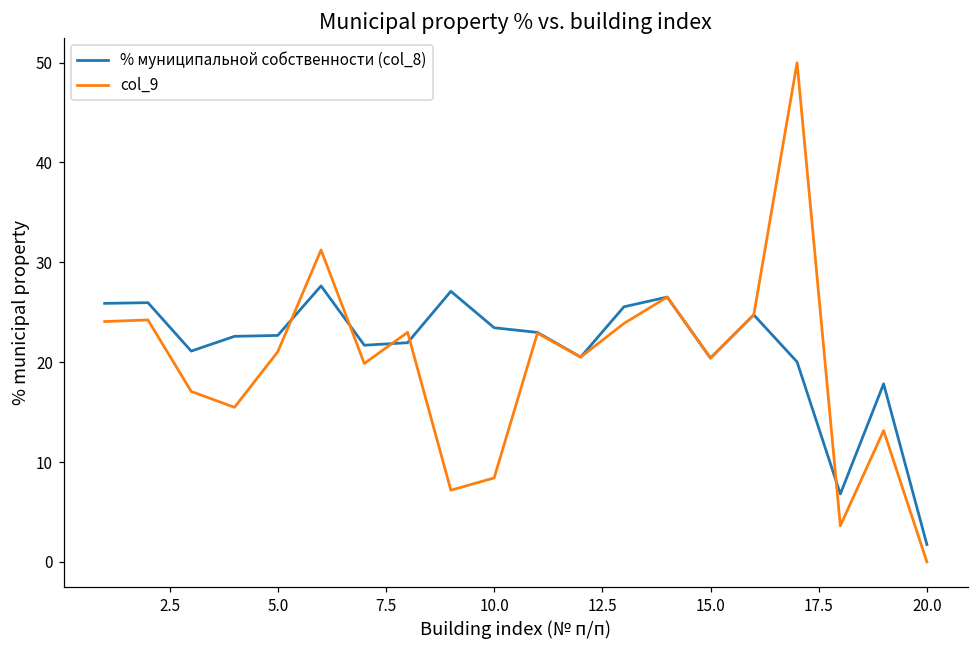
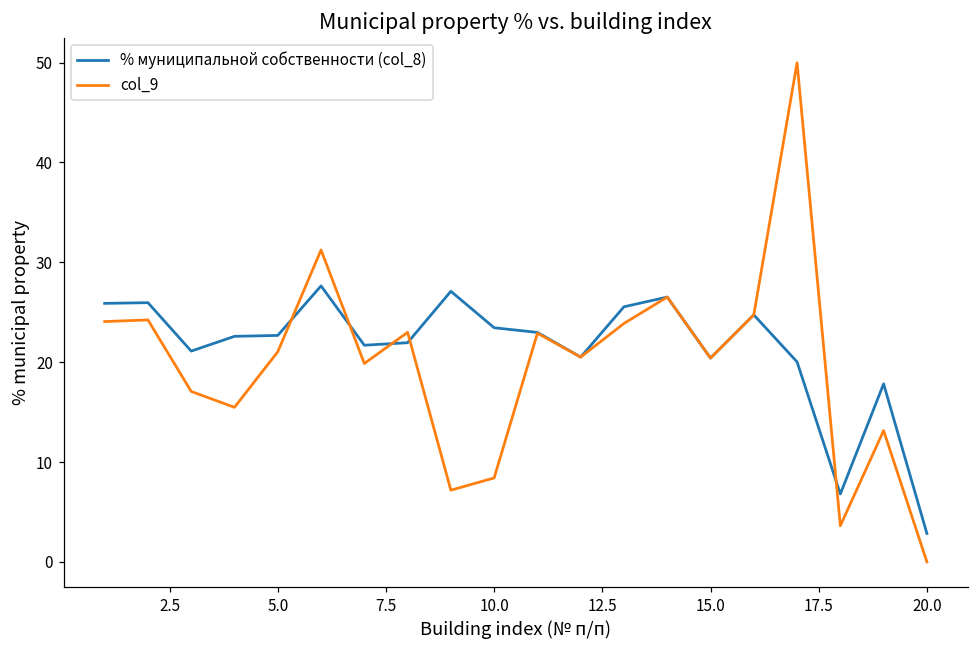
% муниципальной собственности (col_8), 20.0: 2 -> 3
